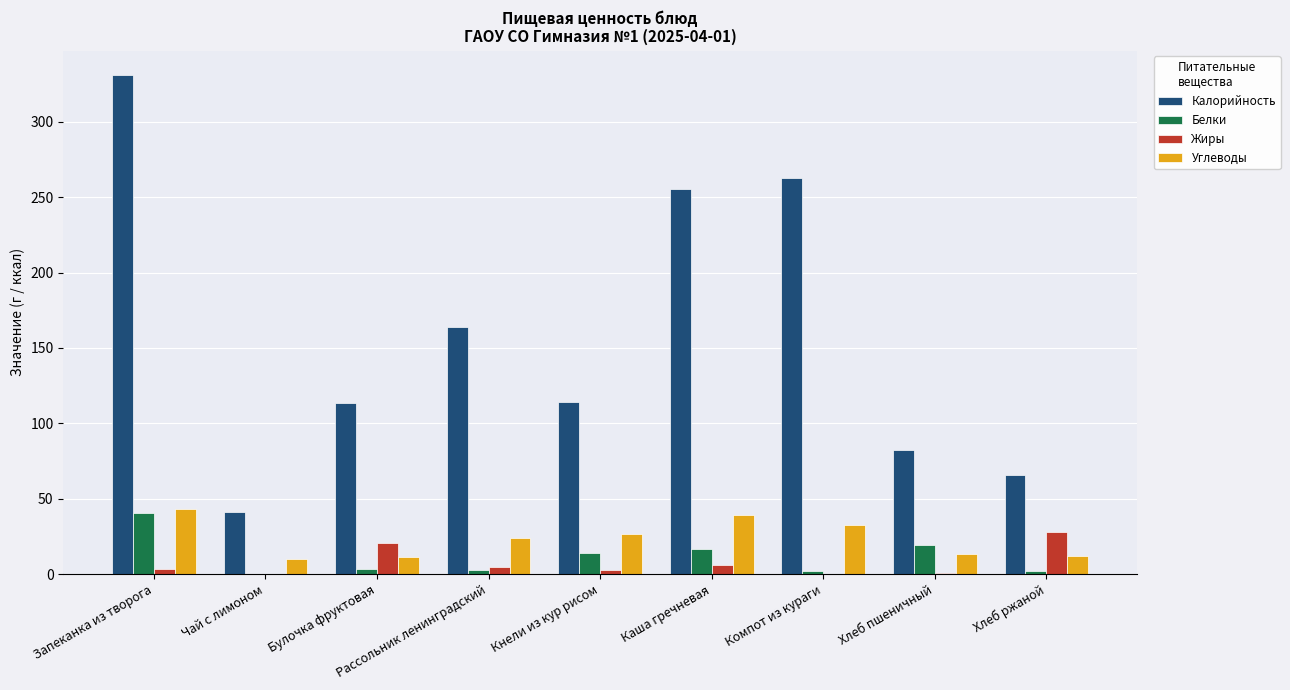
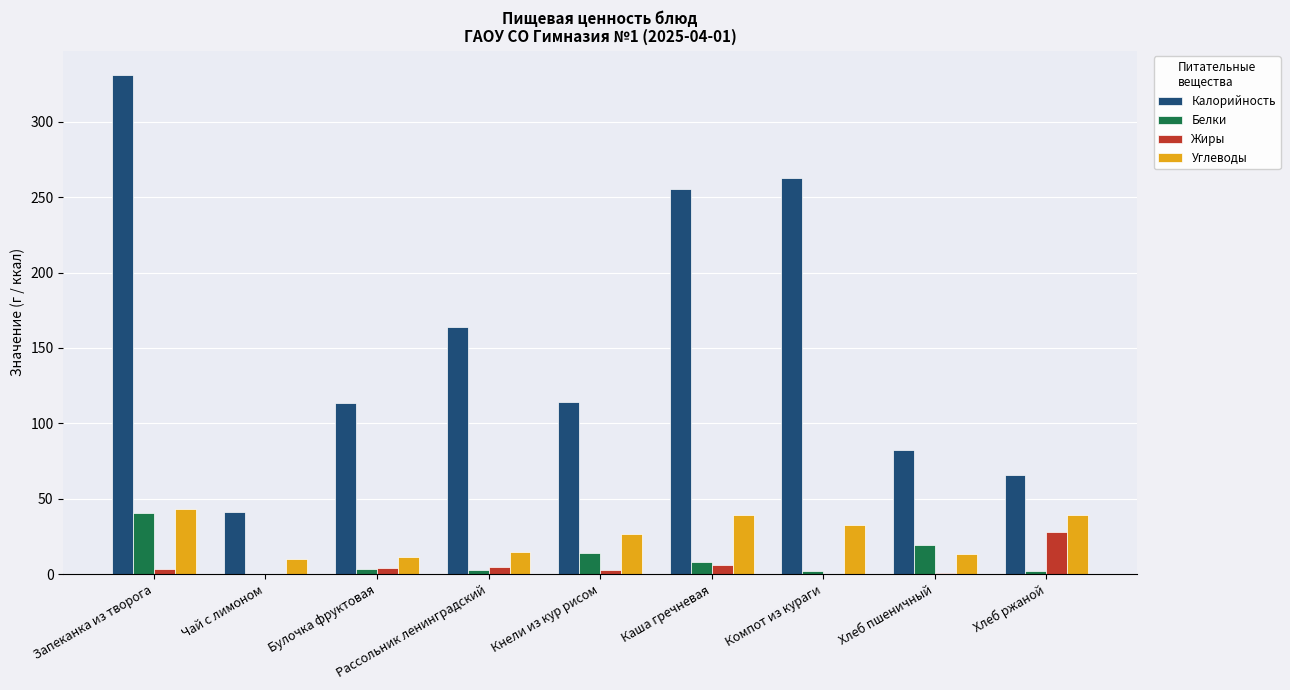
Жиры, Булочка фруктовая: 20 -> 4
Углеводы, Рассольник ленинградский: 24 -> 15
Белки, Каша гречневая: 17 -> 8
Углеводы, Хлеб ржаной: 12 -> 39
